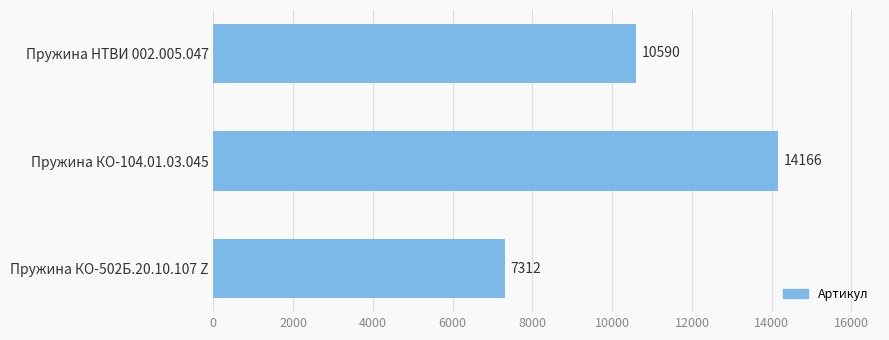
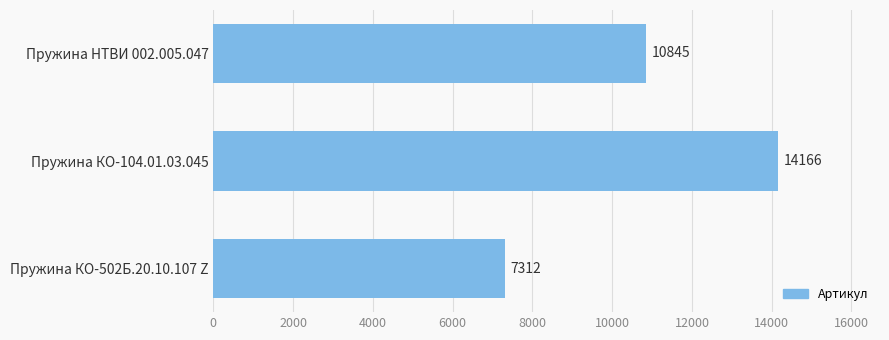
Пружина НТВИ 002.005.047: 10590 -> 10845
